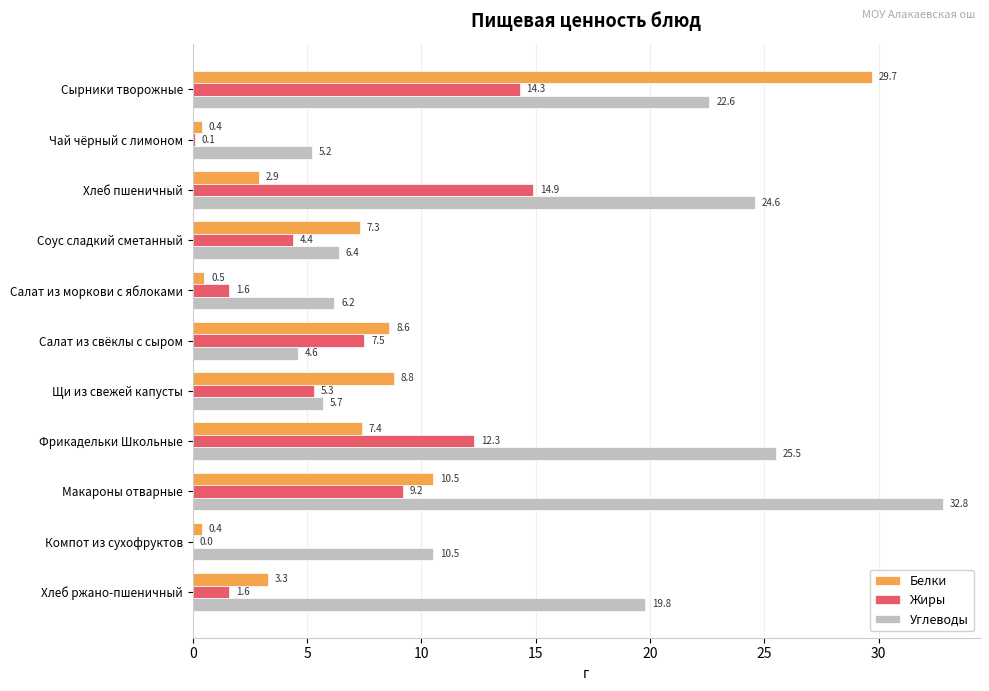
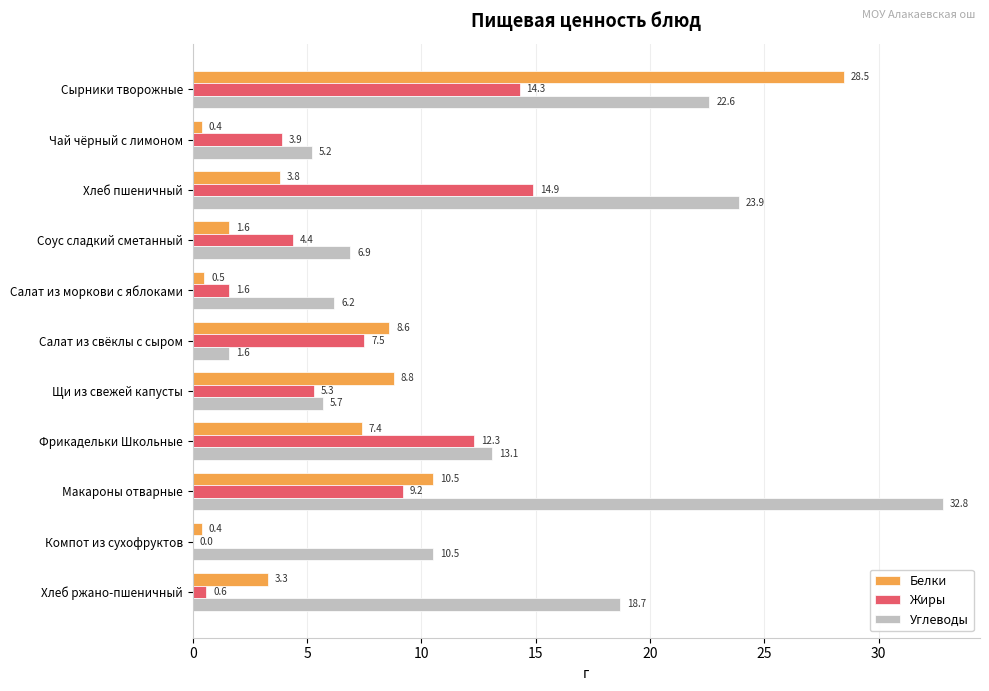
Белки, Сырники творожные: 29.7 -> 28.5
Жиры, Чай чёрный с лимоном: 0.1 -> 3.9
Белки, Хлеб пшеничный: 2.9 -> 3.8
Углеводы, Хлеб пшеничный: 24.6 -> 23.9
Белки, Соус сладкий сметанный: 7.3 -> 1.6
Углеводы, Соус сладкий сметанный: 6.4 -> 6.9
Углеводы, Салат из свёклы с сыром: 4.6 -> 1.6
Углеводы, Фрикадельки Школьные: 25.5 -> 13.1
Жиры, Хлеб ржано-пшеничный: 1.6 -> 0.6
Углеводы, Хлеб ржано-пшеничный: 19.8 -> 18.7
